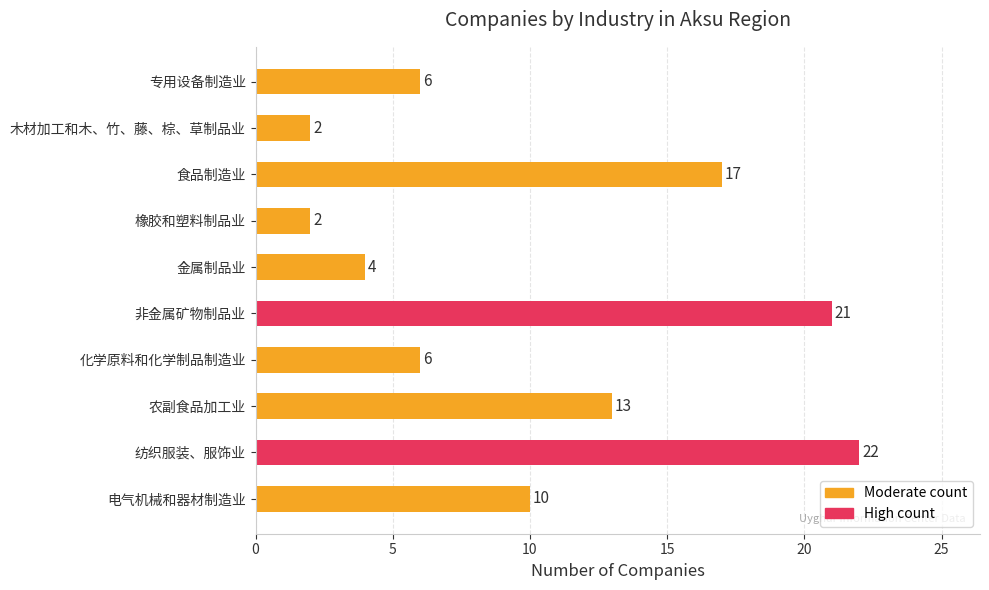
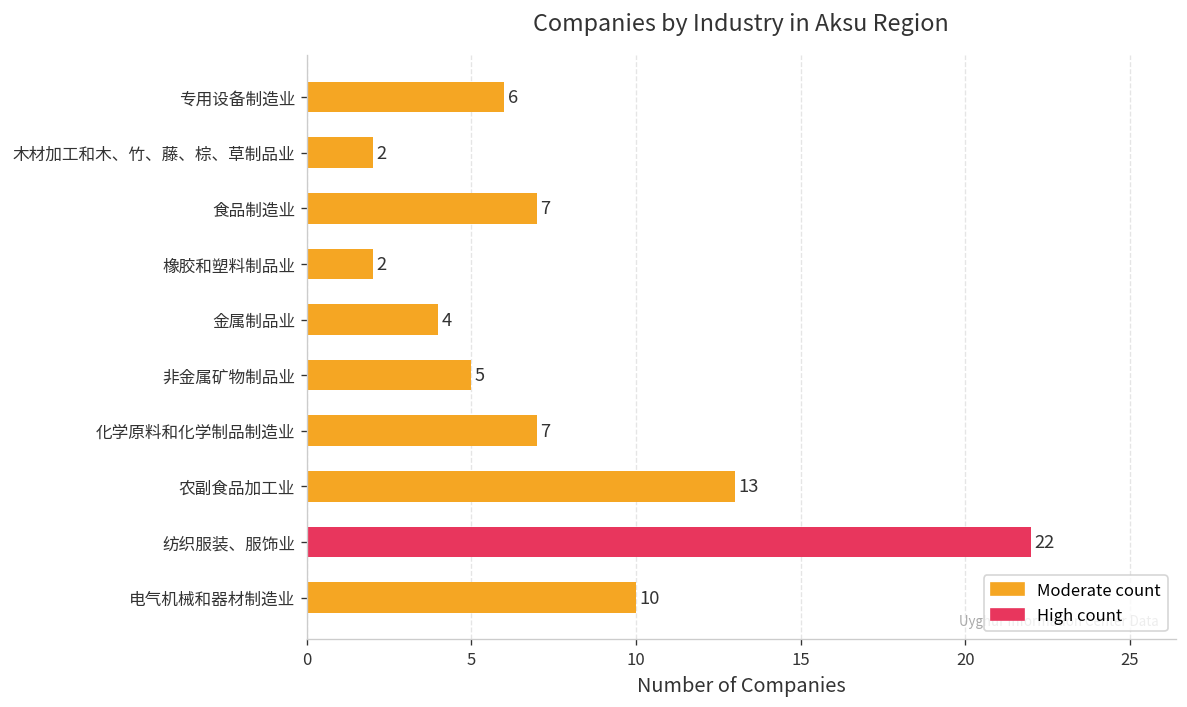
食品制造业: 17 -> 7
非金属矿物制品业: 21 -> 5
化学原料和化学制品制造业: 6 -> 7
